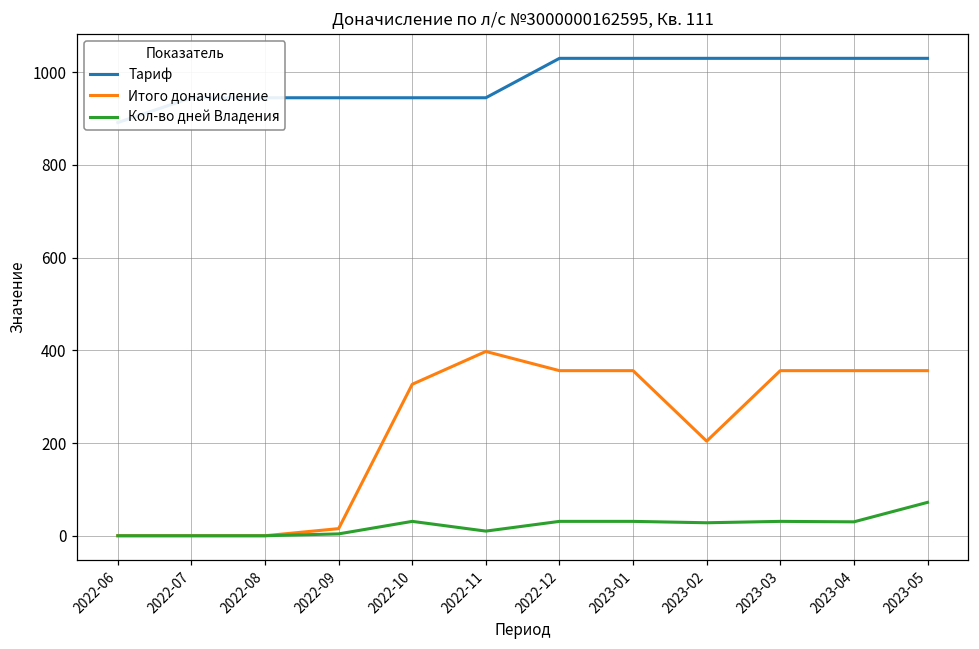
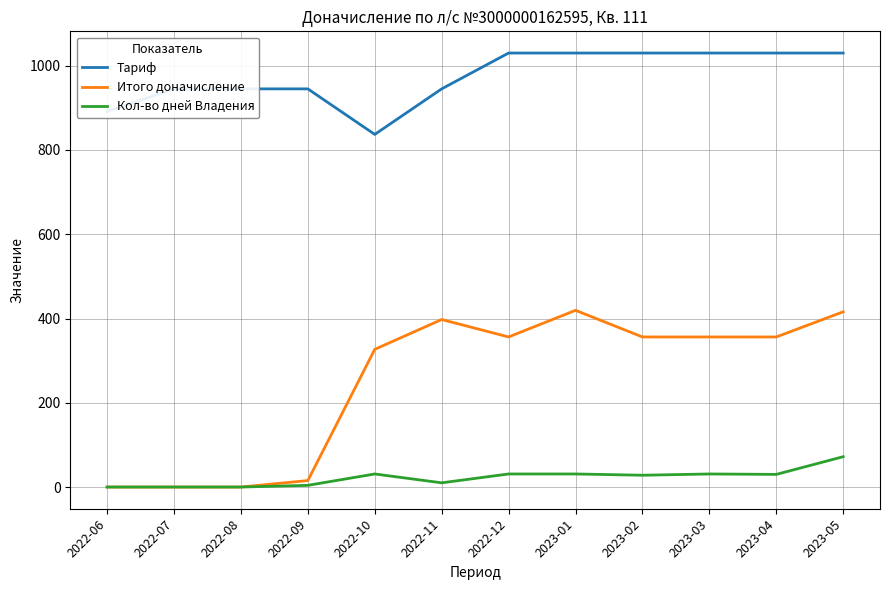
Тариф, 2022-10: 950 -> 840
Итого доначисление, 2023-01: 360 -> 420
Итого доначисление, 2023-02: 200 -> 360
Итого доначисление, 2023-05: 360 -> 420
